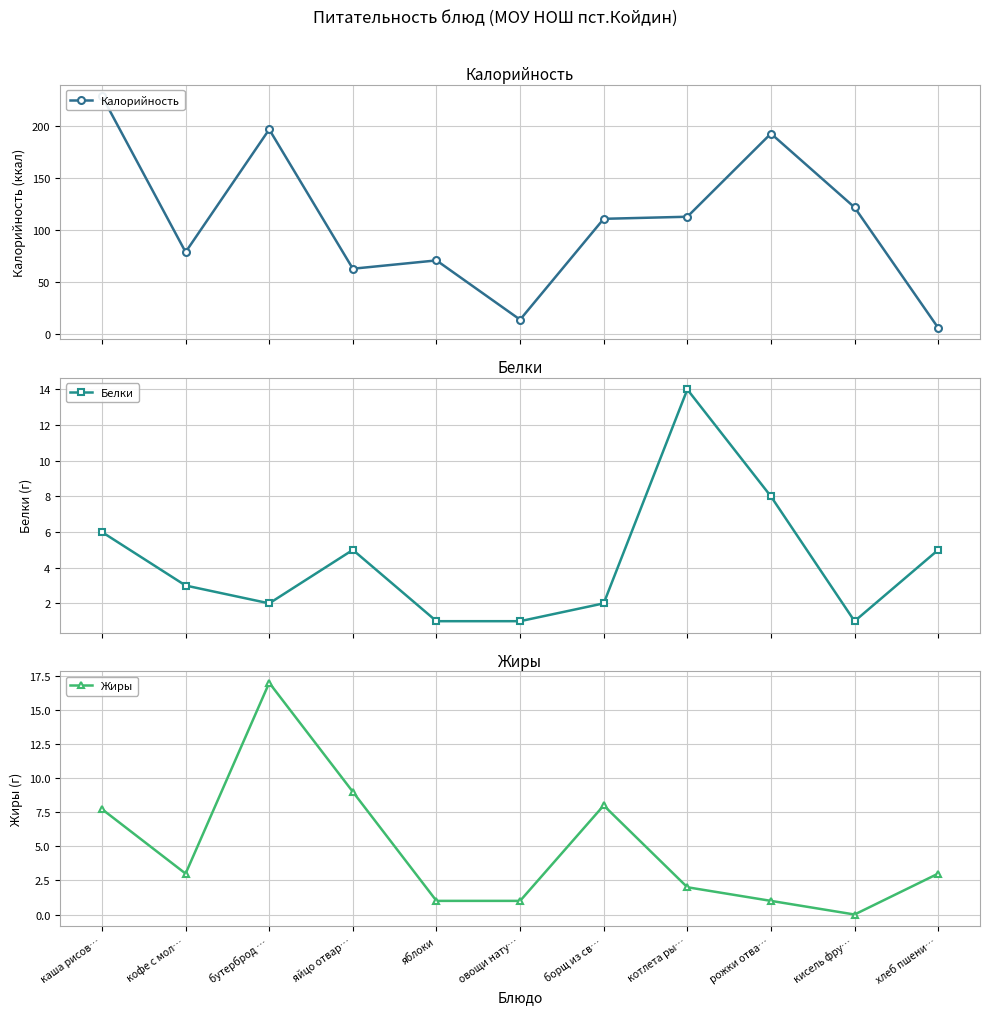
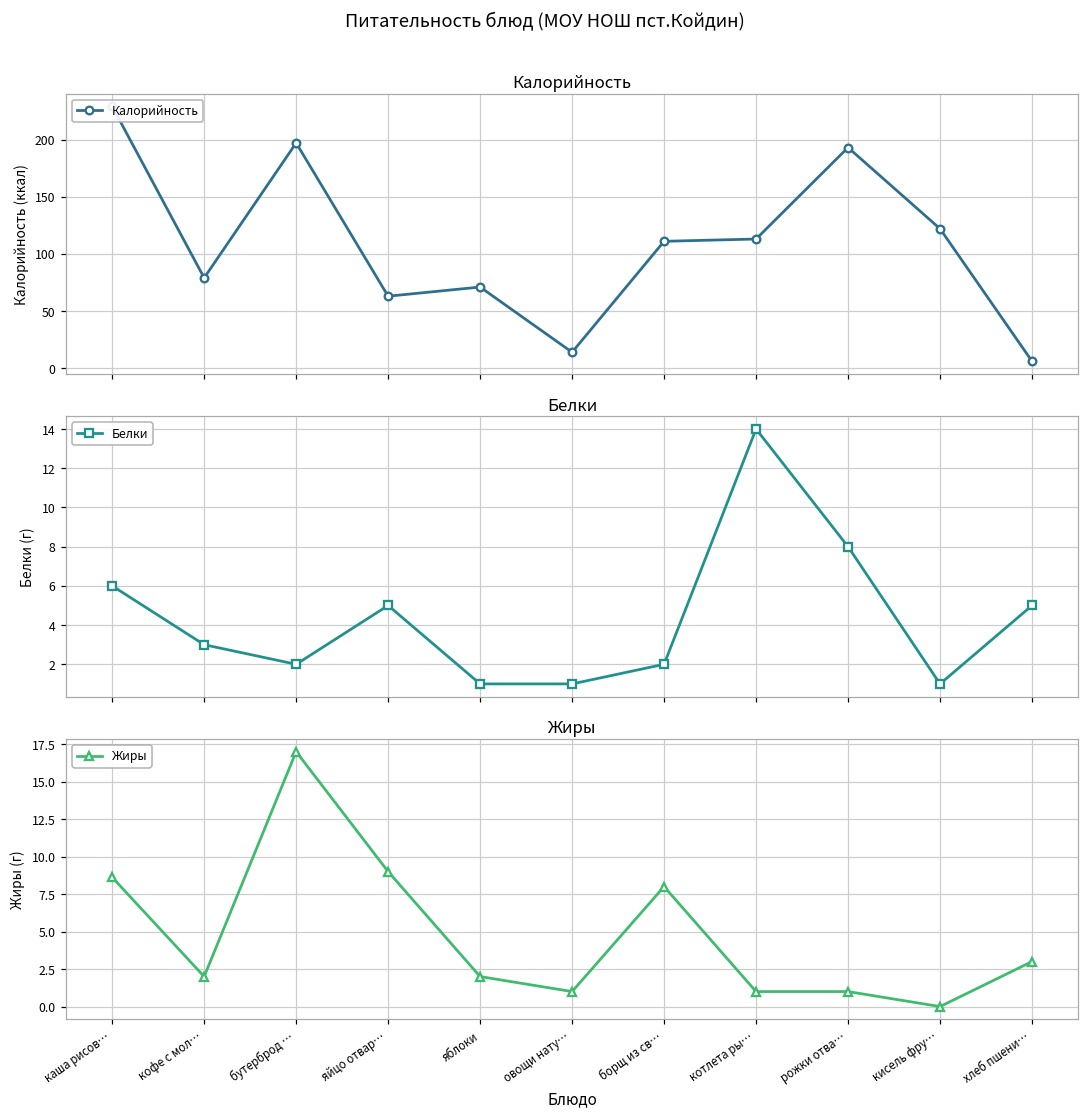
Жиры, каша рисов…: 7.7 -> 8.6
Жиры, кофе с мол…: 3 -> 2
Жиры, яблоки: 1 -> 2
Жиры, котлета ры…: 2 -> 1
